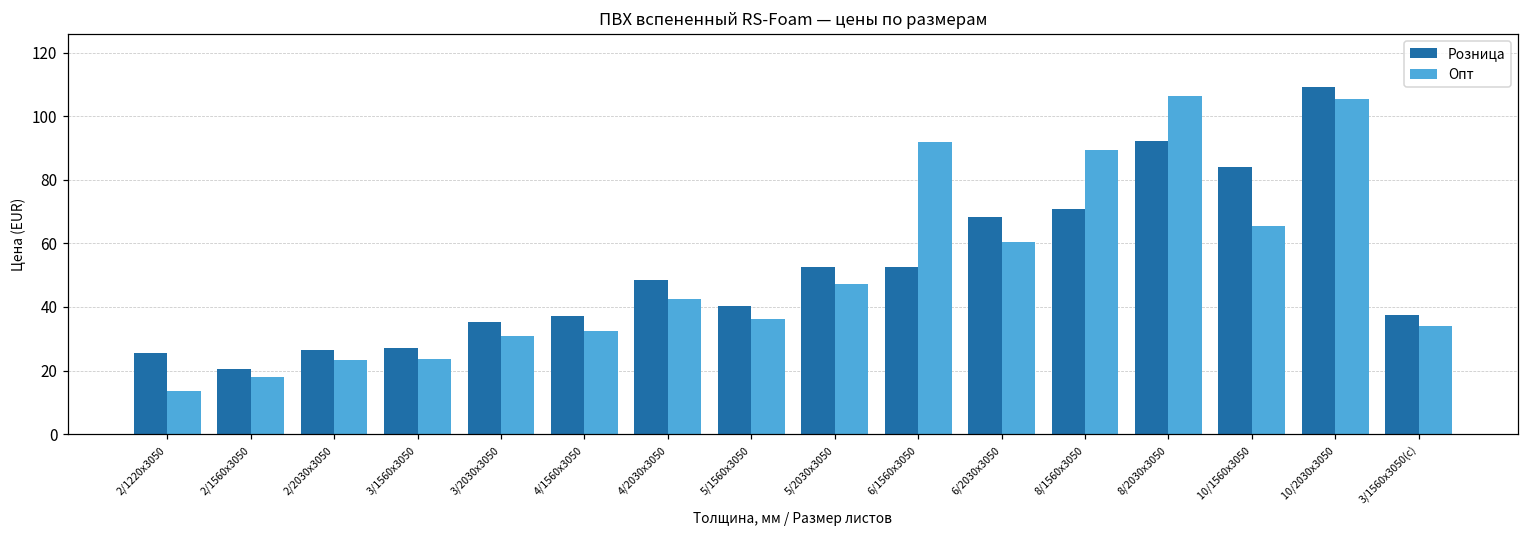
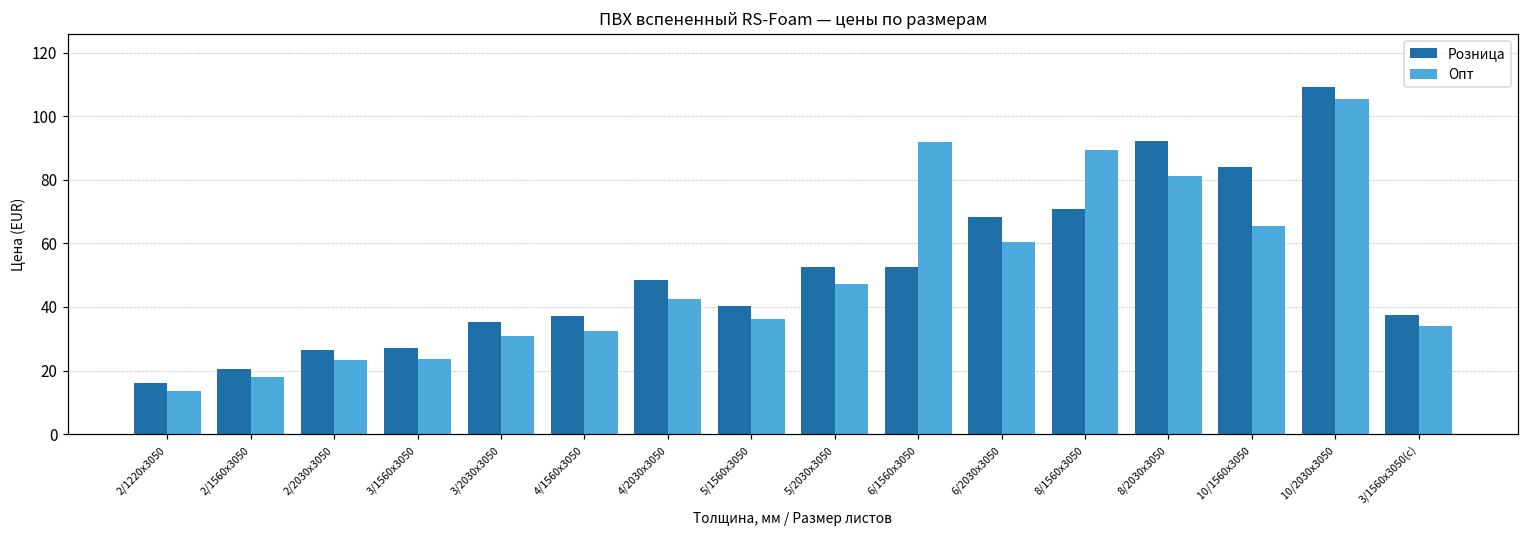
Розница, 2/1220х3050: 25 -> 16
Опт, 8/2030х3050: 107 -> 81
